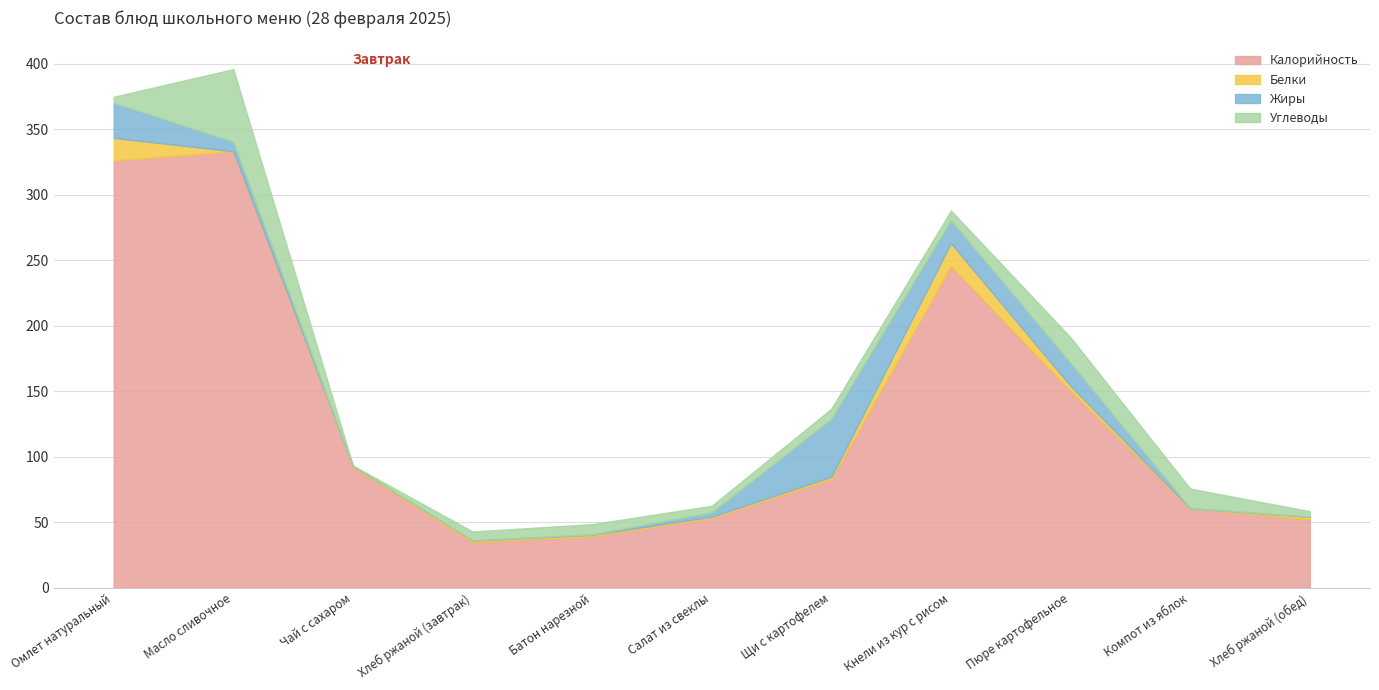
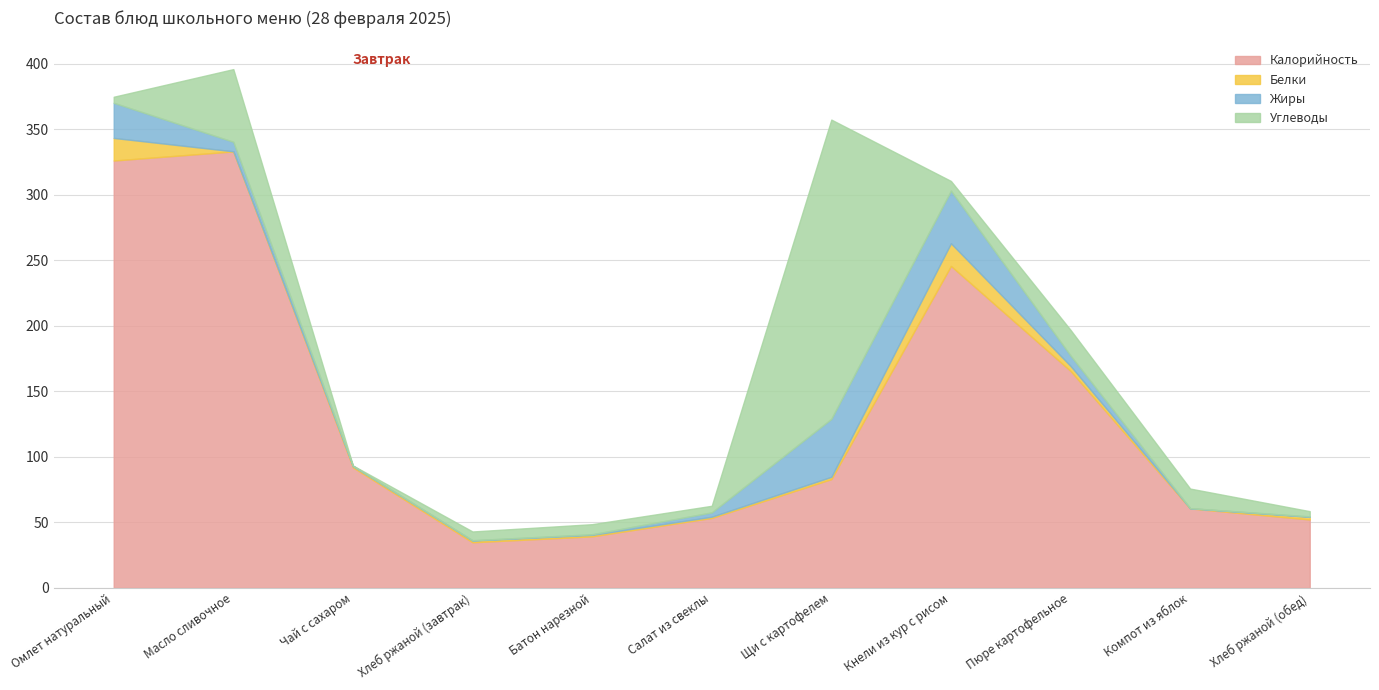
Углеводы, Щи с картофелем: 8 -> 228
Жиры, Кнели из кур с рисом: 18 -> 40
Калорийность, Пюре картофельное: 150 -> 166
Жиры, Пюре картофельное: 18 -> 8
